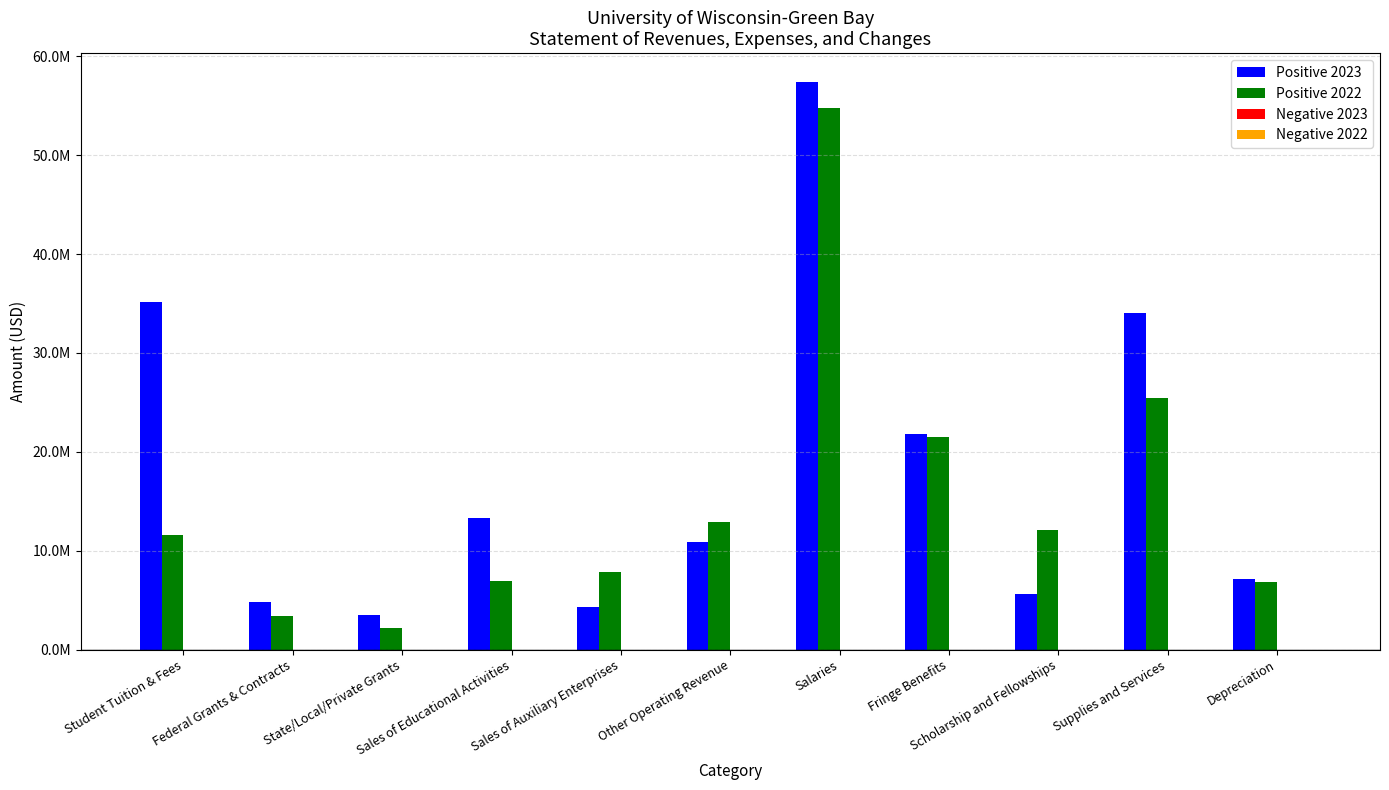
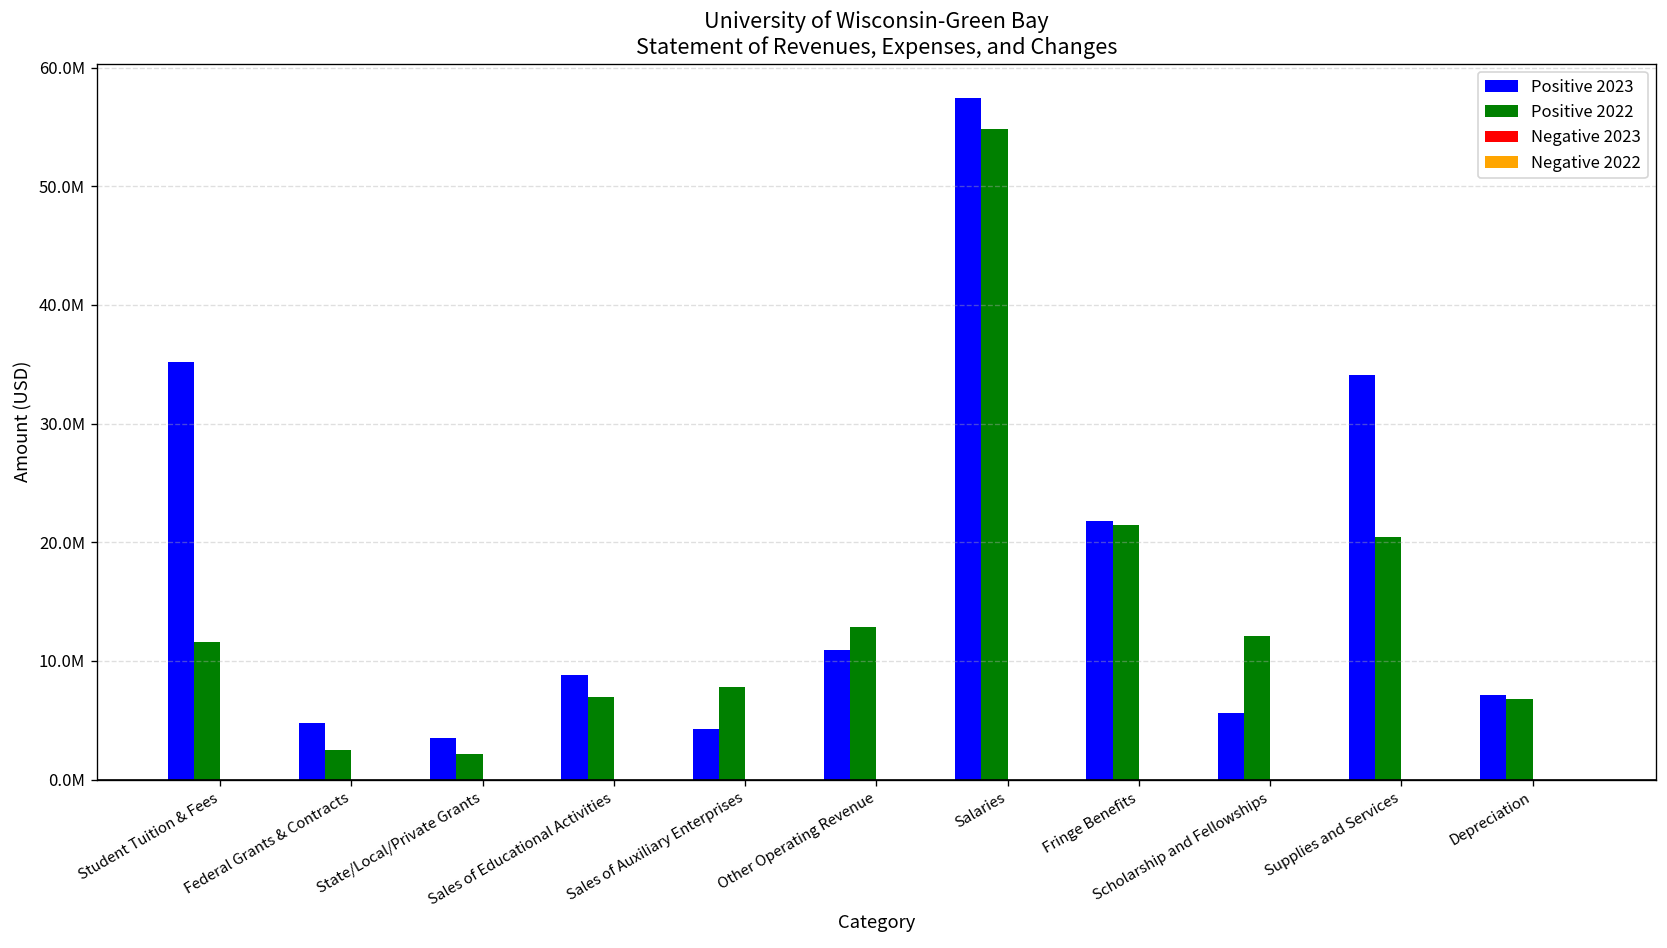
Positive 2022, Federal Grants & Contracts: 3000000 -> 2000000
Positive 2023, Sales of Educational Activities: 13000000 -> 9000000
Positive 2022, Supplies and Services: 25000000 -> 20000000
